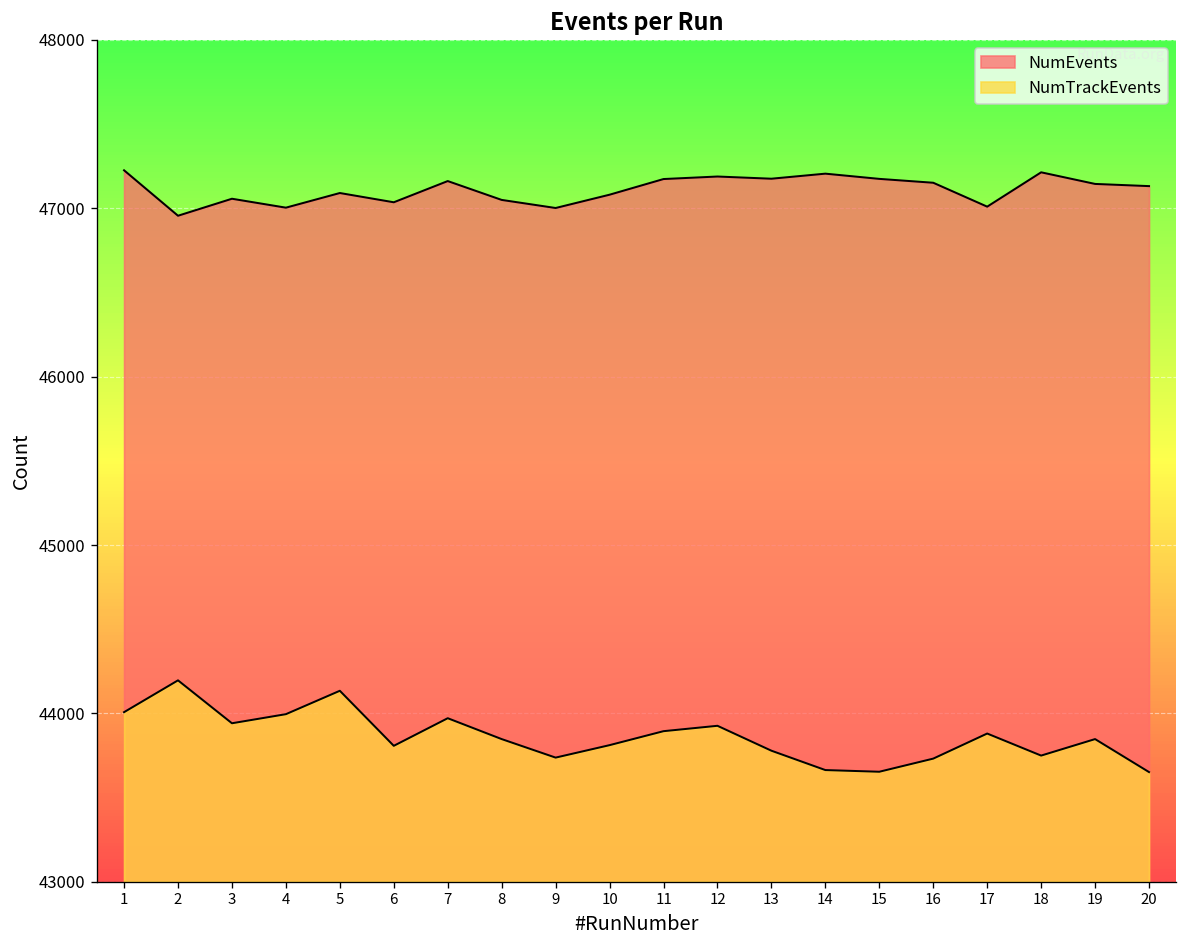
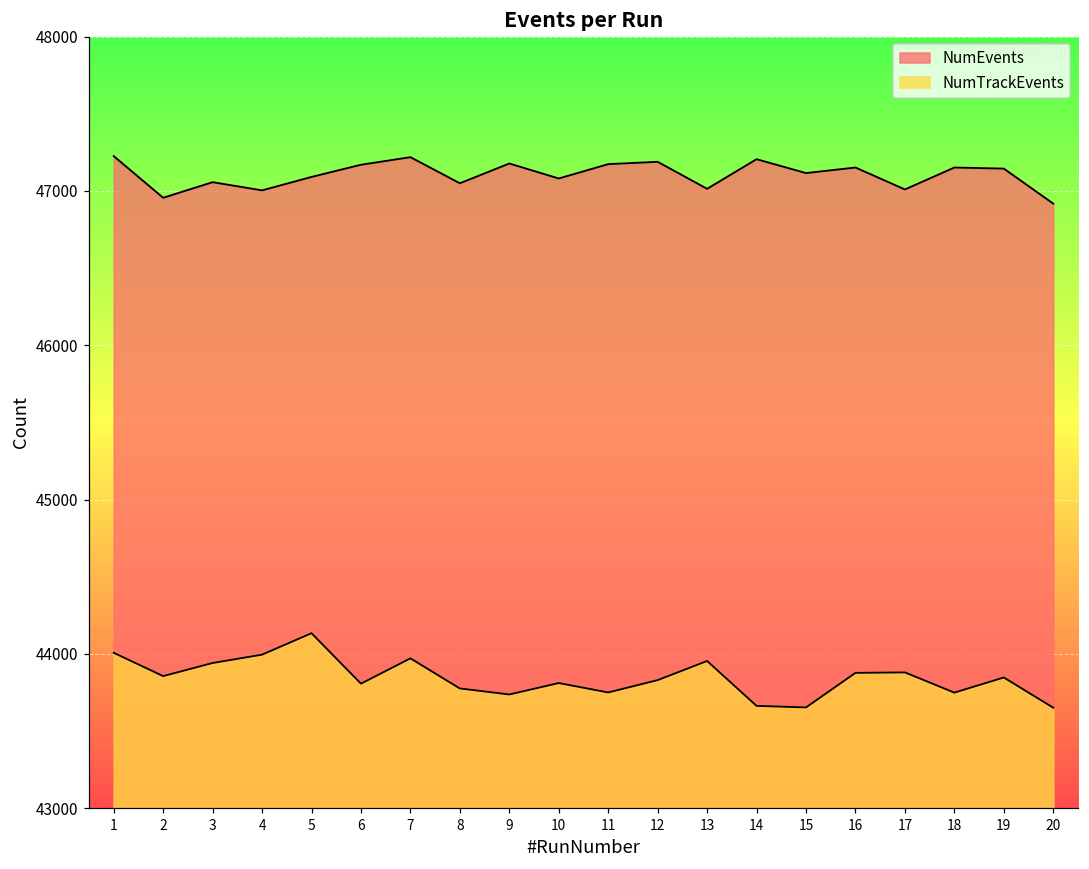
NumTrackEvents, 2: 44200 -> 43860
NumEvents, 6: 47040 -> 47170
NumEvents, 7: 47160 -> 47220
NumTrackEvents, 8: 43850 -> 43780
NumEvents, 9: 47000 -> 47180
NumTrackEvents, 11: 43890 -> 43750
NumTrackEvents, 12: 43930 -> 43830
NumEvents, 13: 47180 -> 47010
NumTrackEvents, 13: 43780 -> 43950
NumEvents, 15: 47180 -> 47120
NumTrackEvents, 16: 43730 -> 43880
NumEvents, 18: 47210 -> 47150
NumEvents, 20: 47130 -> 46920
